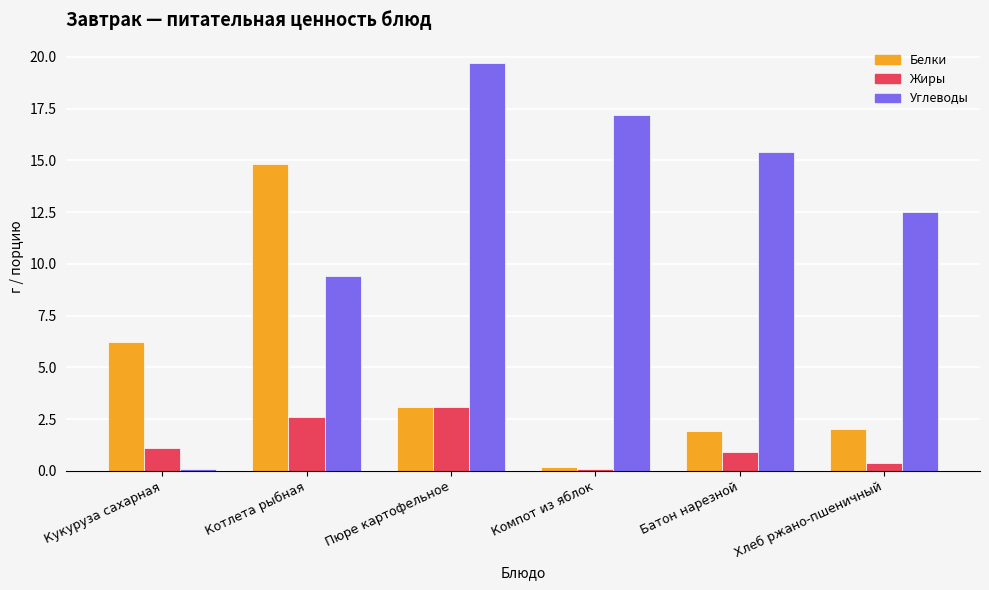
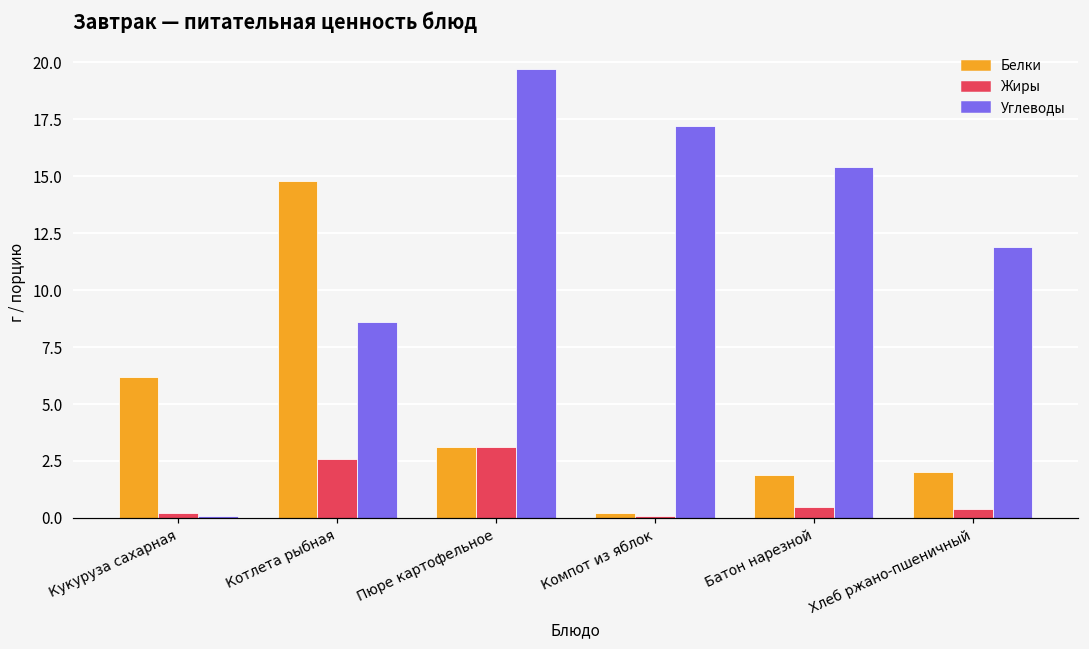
Жиры, Кукуруза сахарная: 1.1 -> 0.2
Углеводы, Котлета рыбная: 9.4 -> 8.6
Жиры, Батон нарезной: 0.9 -> 0.5
Углеводы, Хлеб ржано-пшеничный: 12.5 -> 11.9
